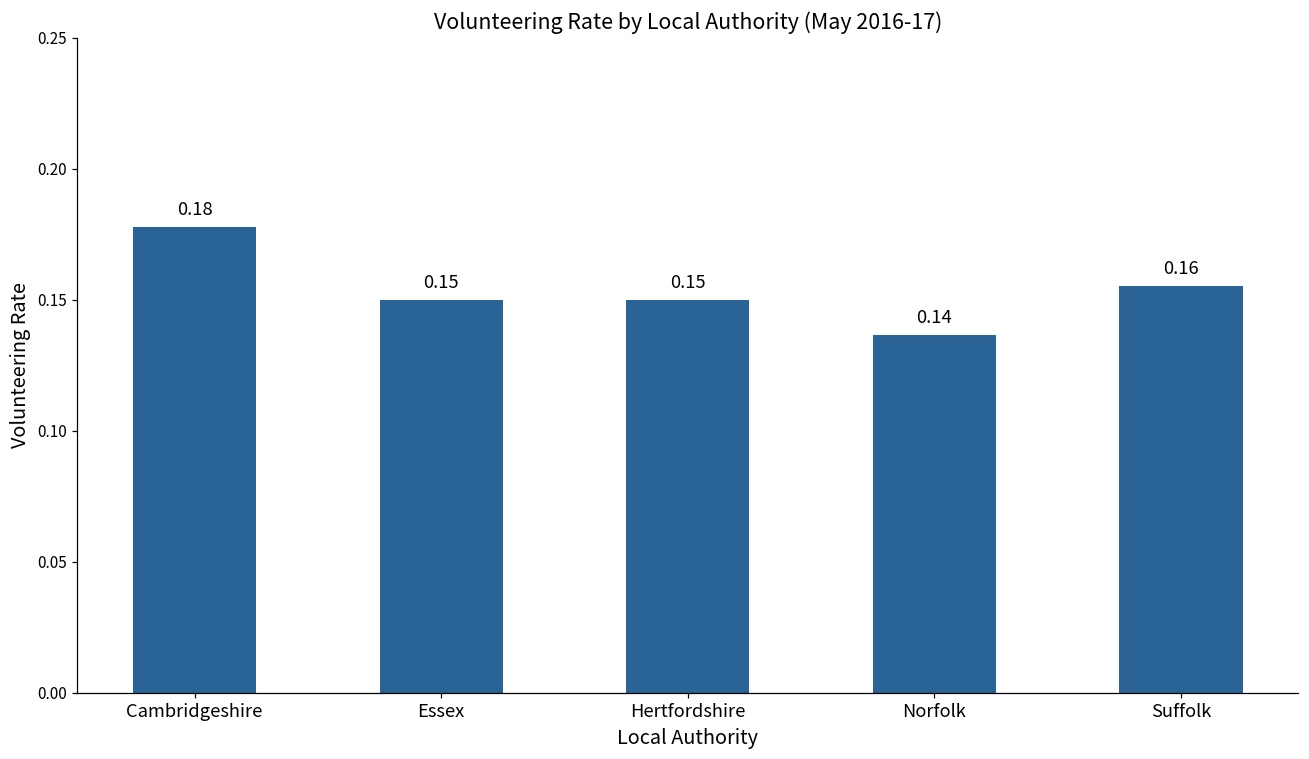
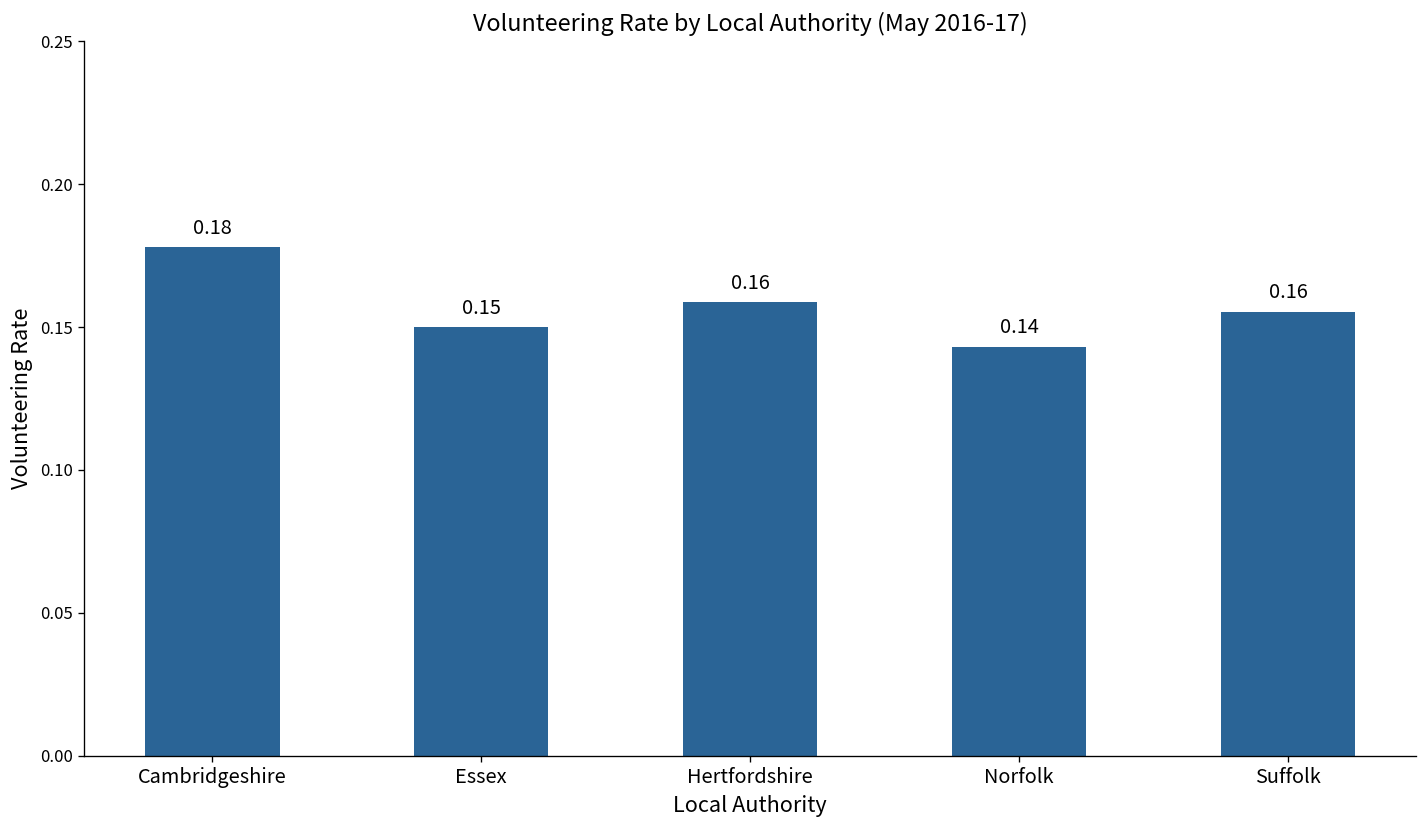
Hertfordshire: 0.15 -> 0.16
Norfolk: 0.137 -> 0.143
